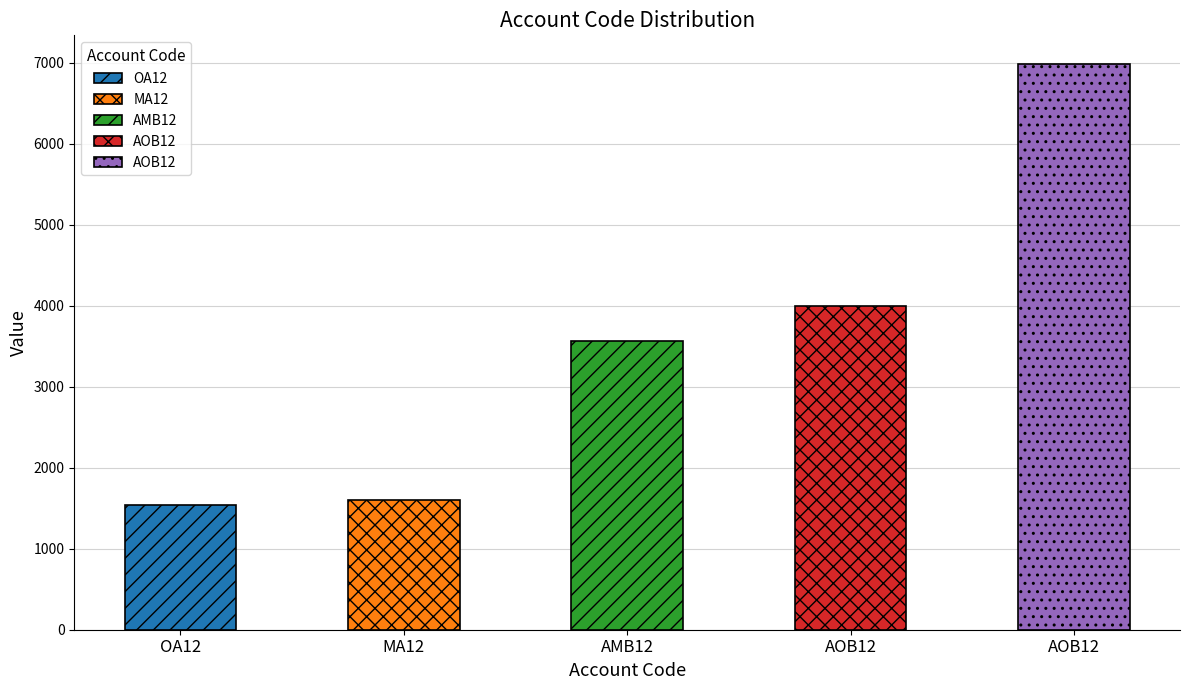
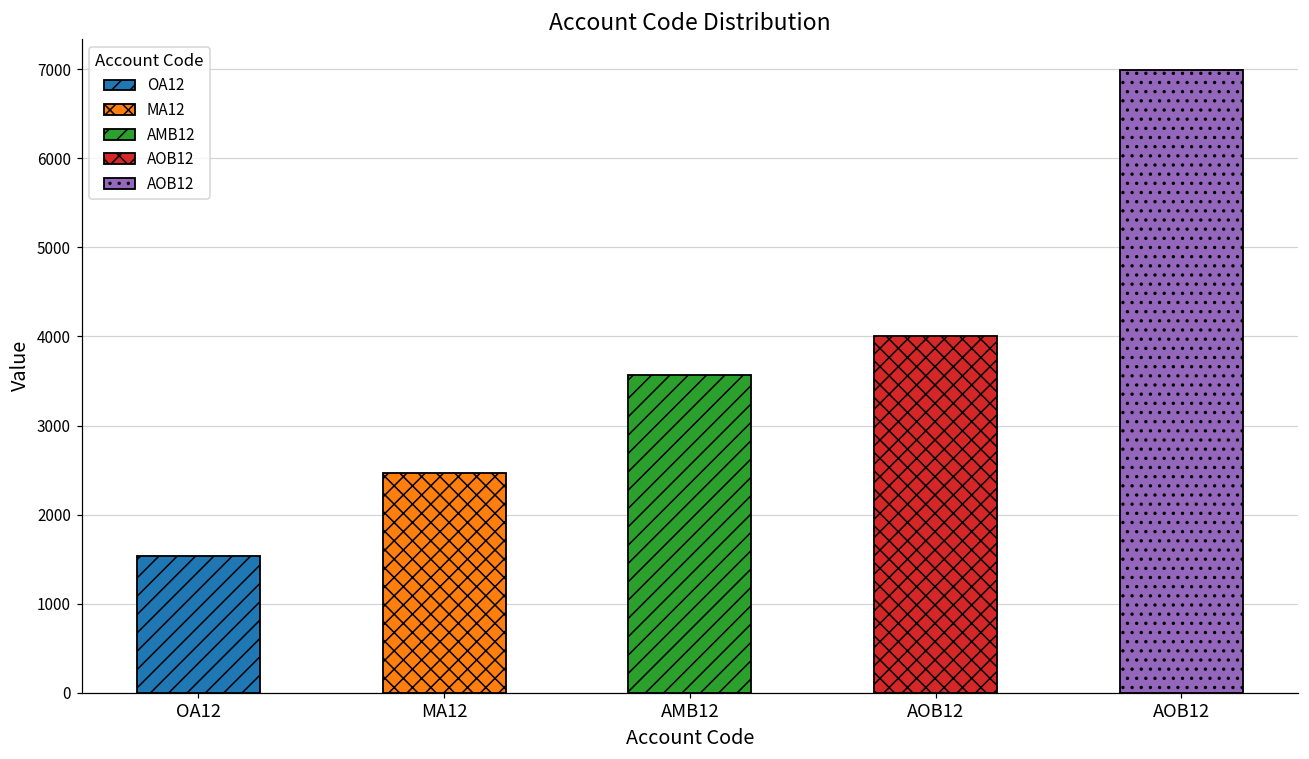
MA12: 1600 -> 2500
